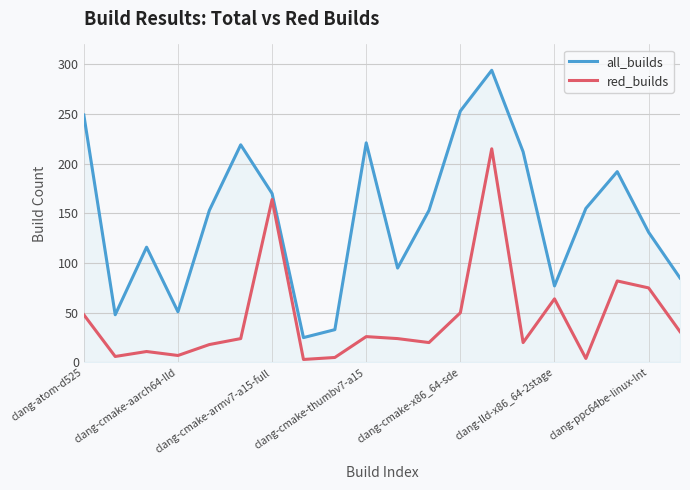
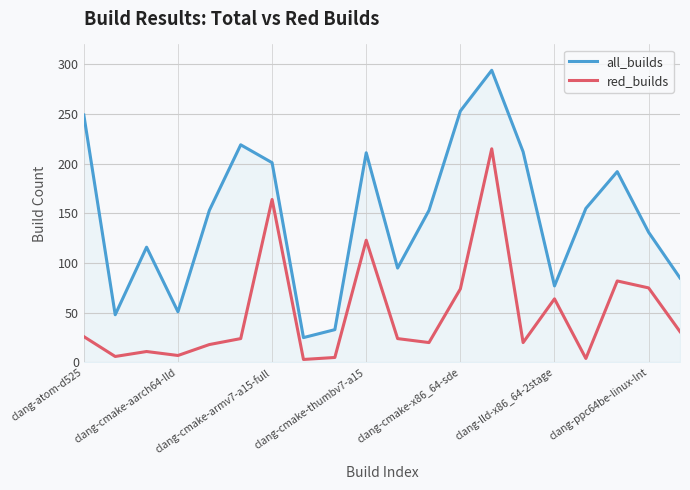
red_builds, clang-atom-d525: 50 -> 30
all_builds, clang-cmake-armv7-a15-full: 170 -> 200
all_builds, clang-cmake-thumbv7-a15: 220 -> 210
red_builds, clang-cmake-thumbv7-a15: 30 -> 120
red_builds, clang-cmake-x86_64-sde: 50 -> 70
